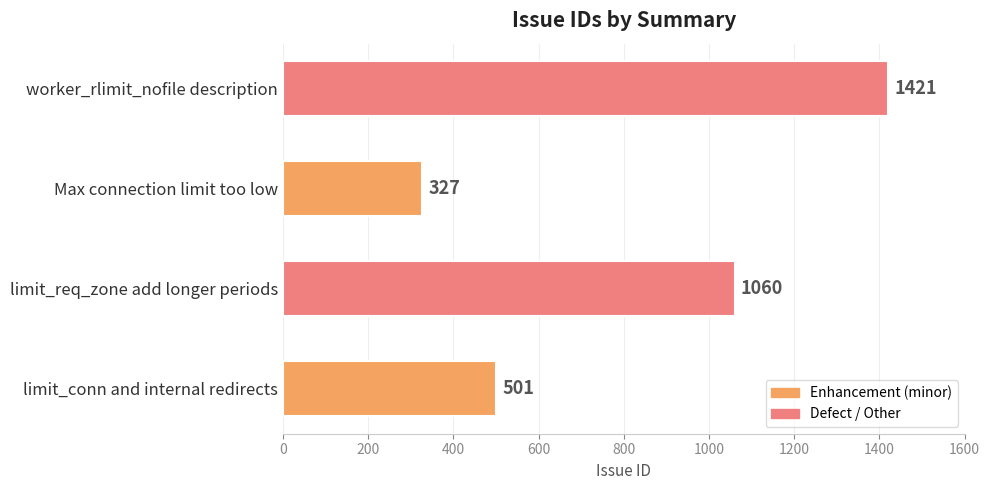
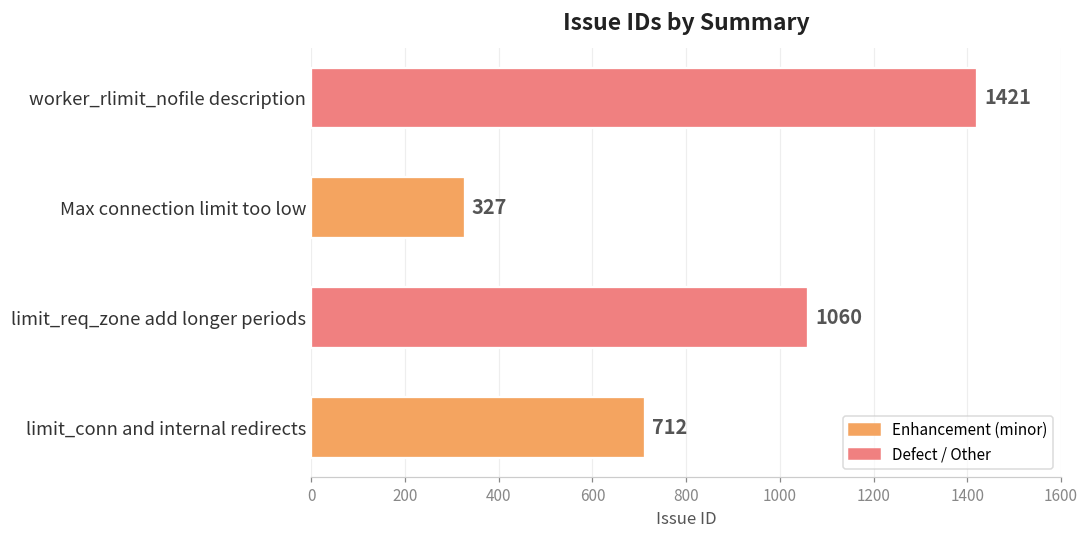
limit_conn and internal redirects: 501 -> 712
